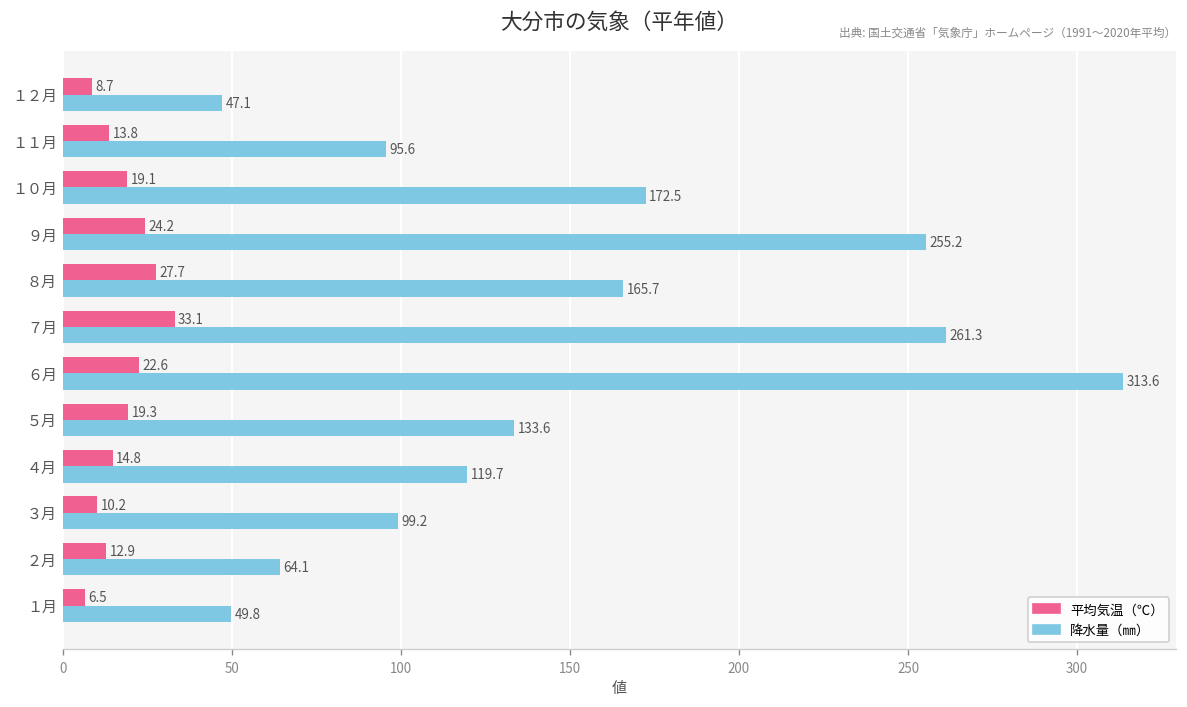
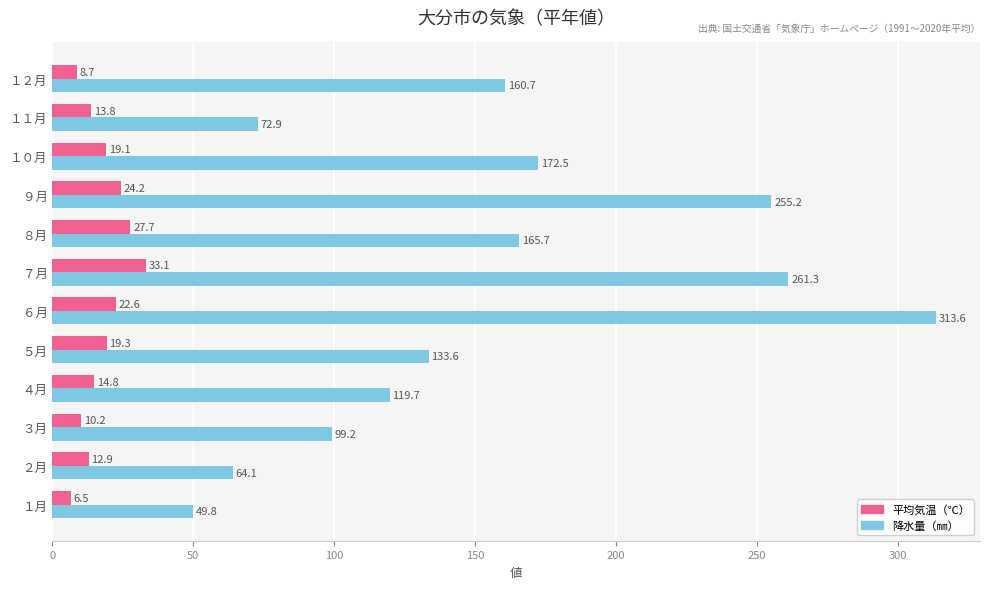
降水量（㎜）, １２月: 47.1 -> 160.7
降水量（㎜）, １１月: 95.6 -> 72.9
